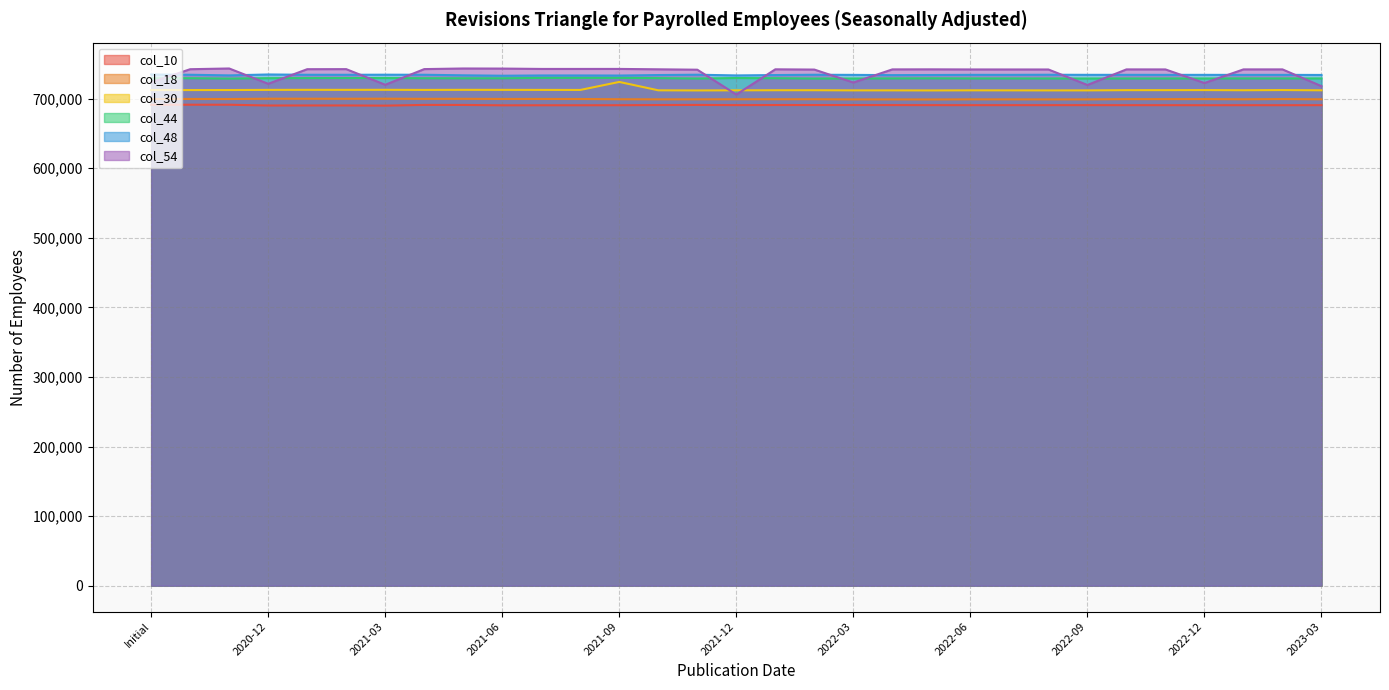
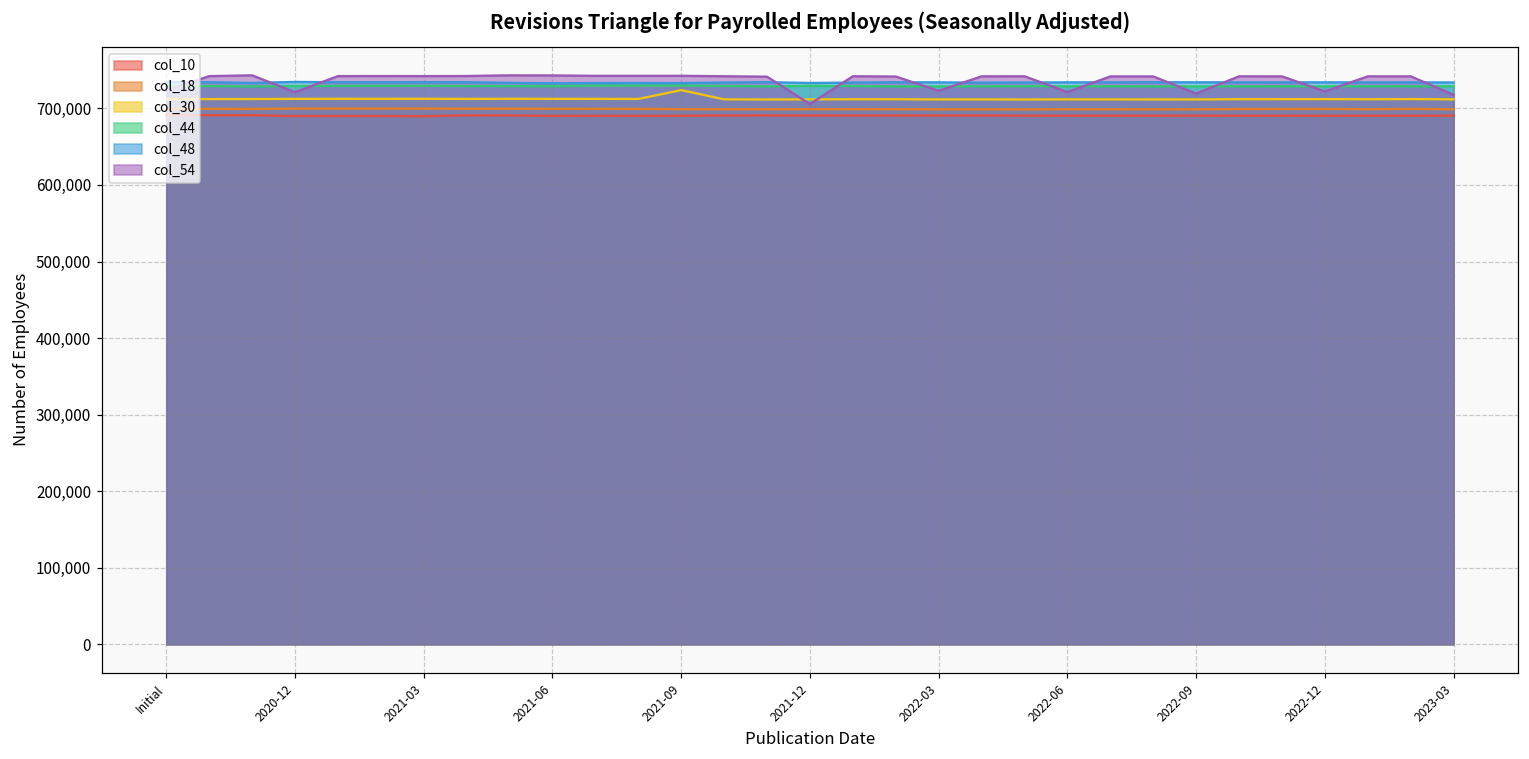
col_54, 2021-03: 720,000 -> 740,000
col_54, 2022-06: 740,000 -> 720,000
